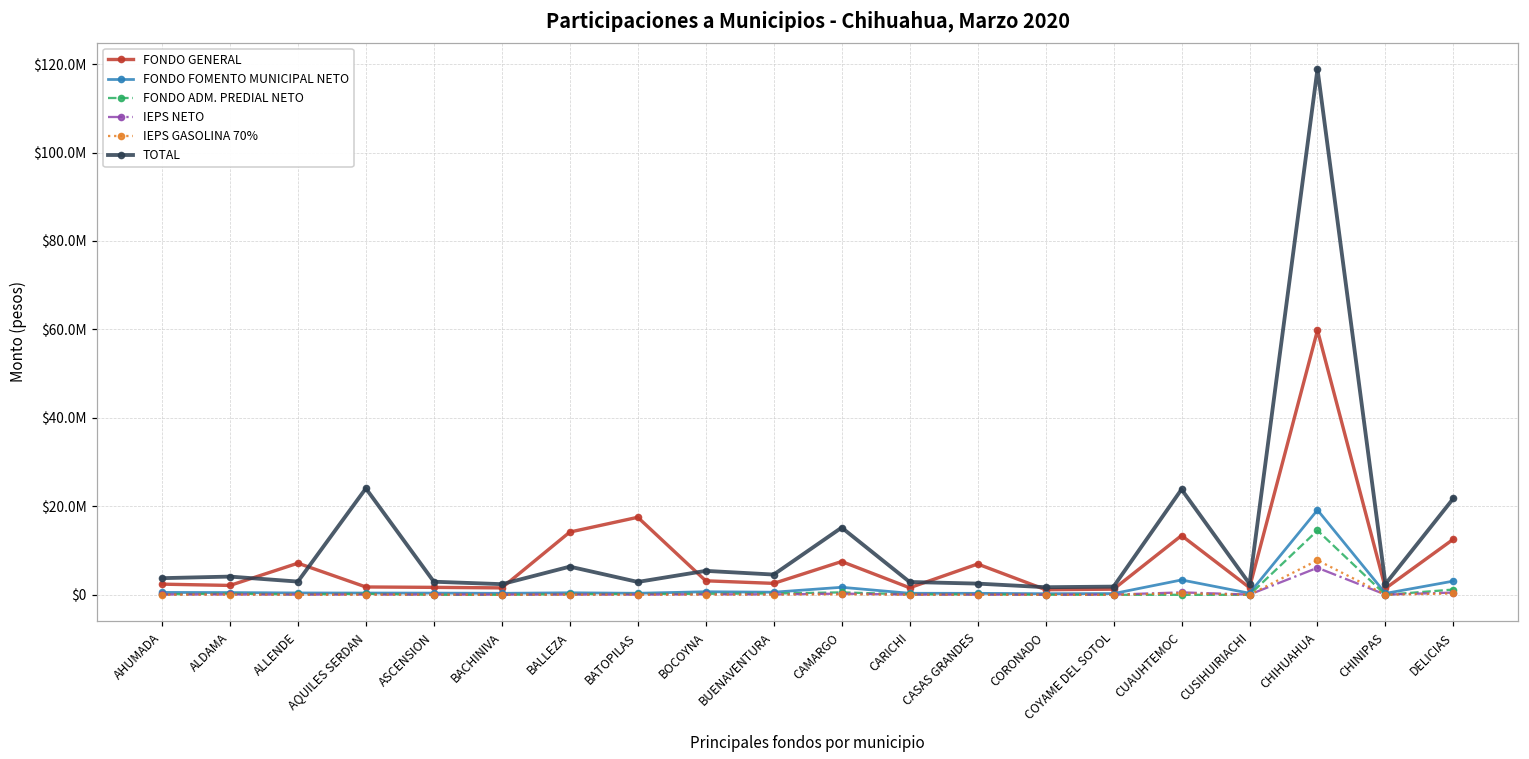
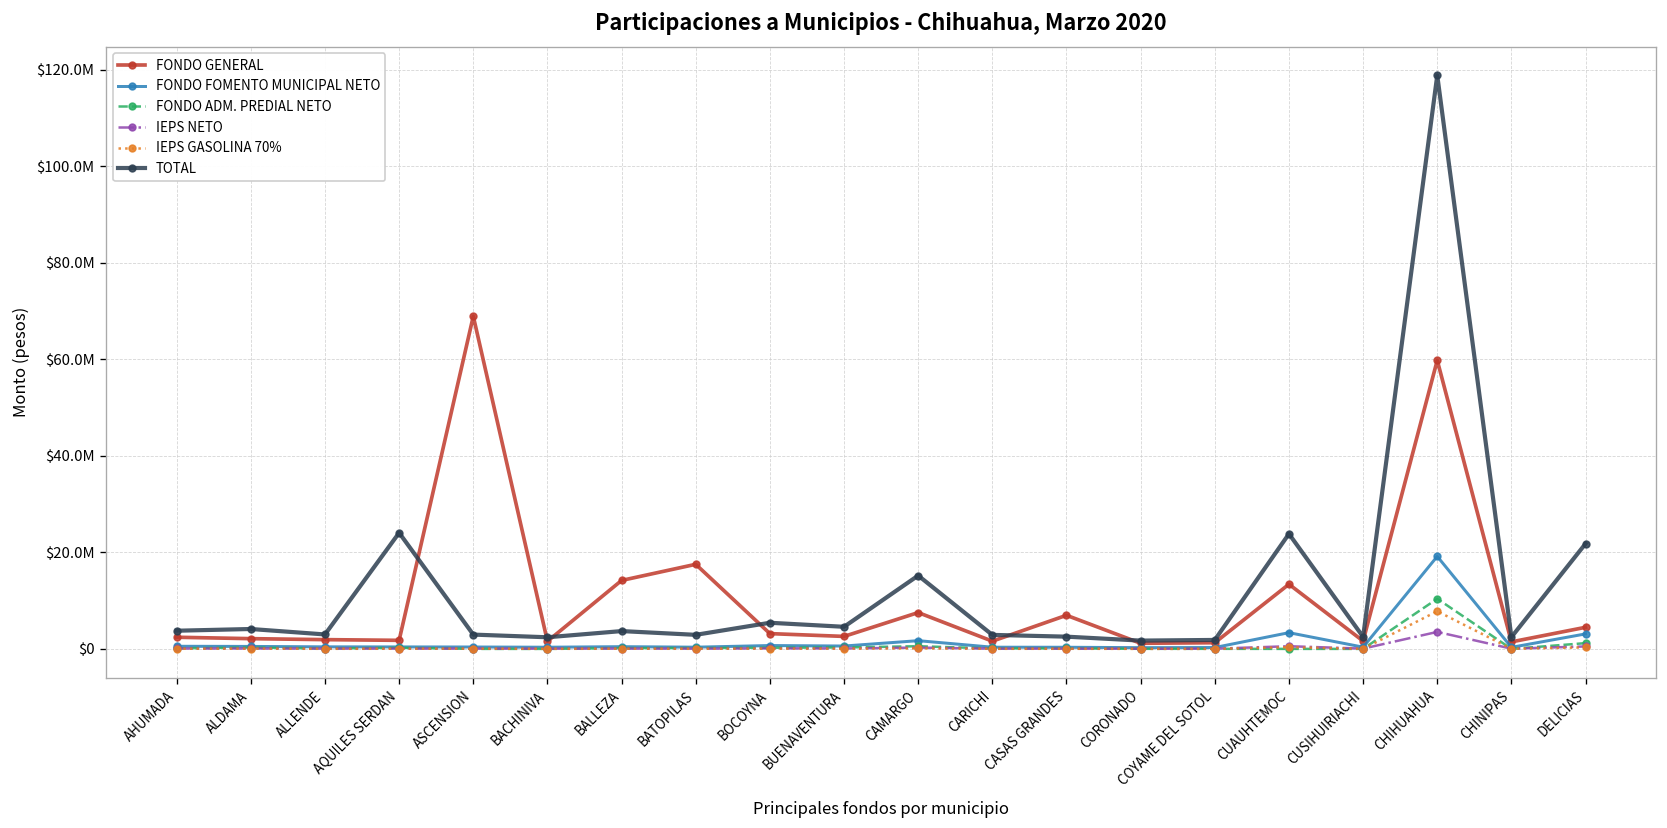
FONDO GENERAL, ALLENDE: $7000000 -> $2000000
FONDO GENERAL, ASCENSION: $2000000 -> $69000000
TOTAL, BALLEZA: $6000000 -> $4000000
FONDO ADM. PREDIAL NETO, CHIHUAHUA: $15000000 -> $10000000
IEPS NETO, CHIHUAHUA: $6000000 -> $4000000
FONDO GENERAL, DELICIAS: $13000000 -> $4000000
